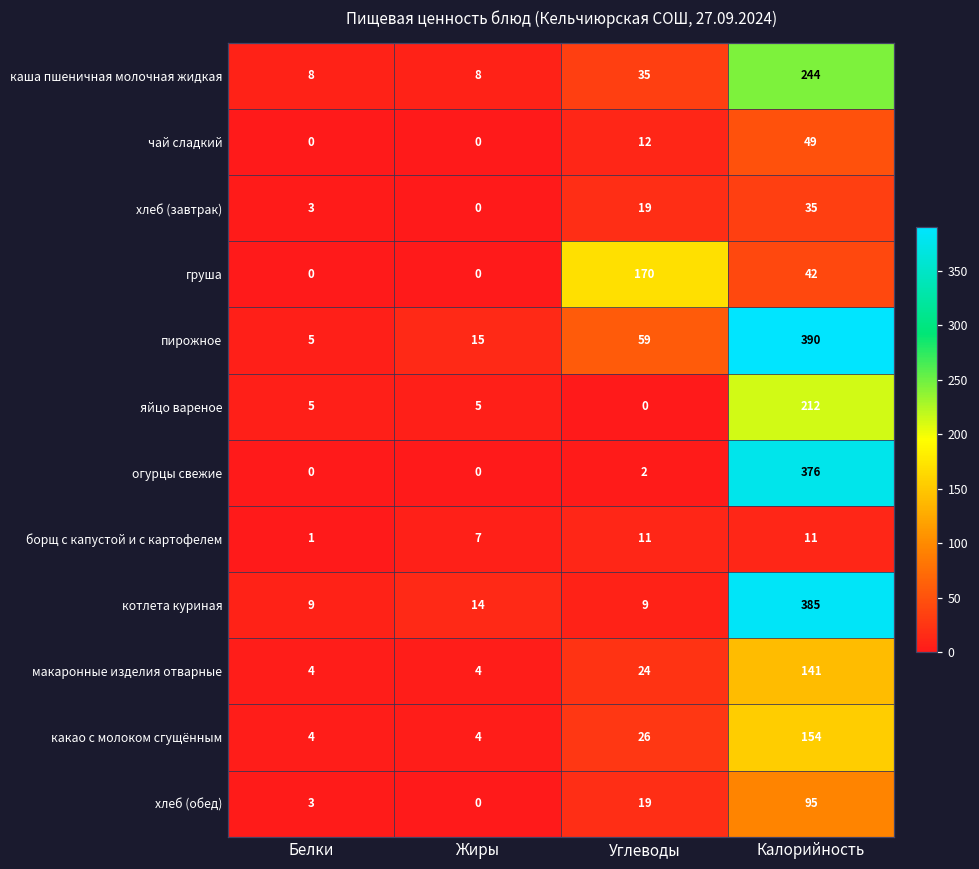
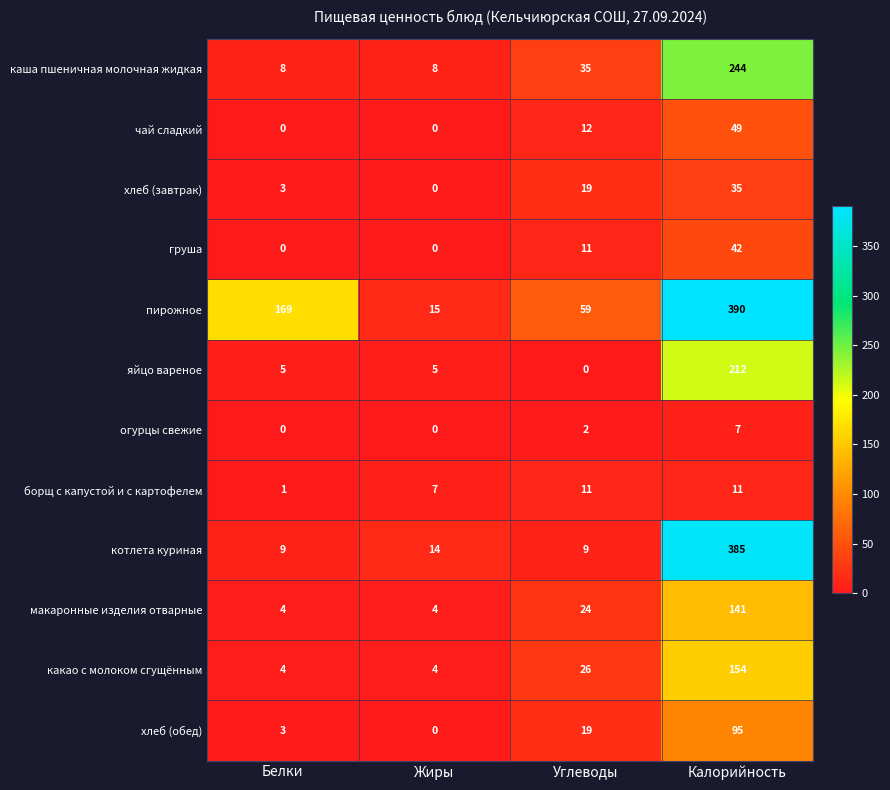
груша, Углеводы: 170 -> 11
пирожное, Белки: 5 -> 169
огурцы свежие, Калорийность: 376 -> 7
